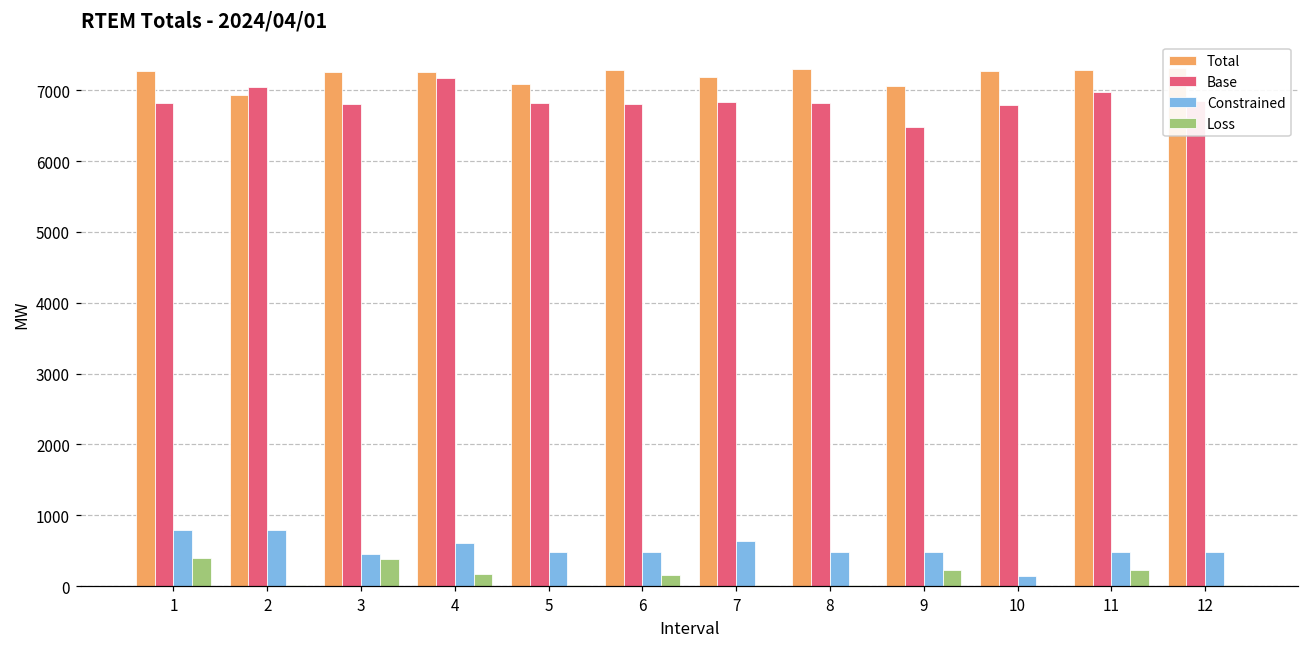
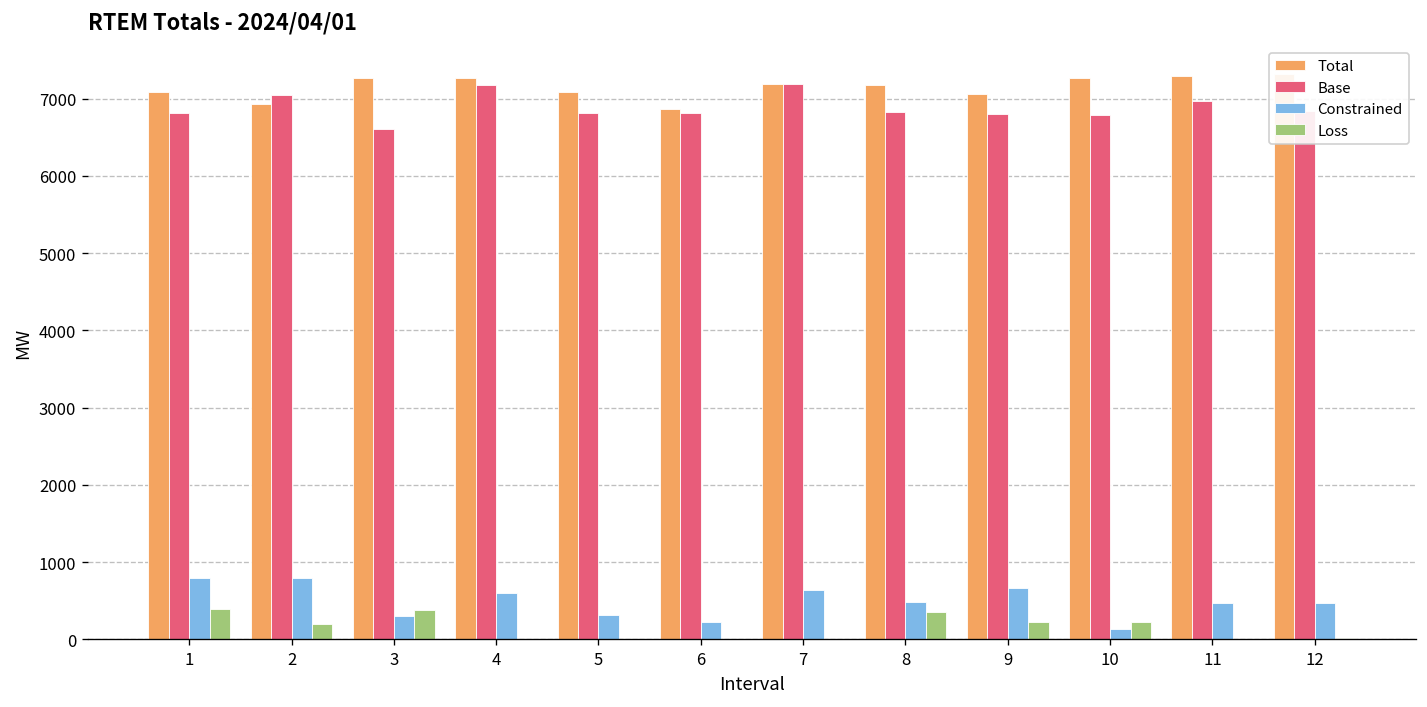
Total, 1: 7300 -> 7100
Loss, 2: 0 -> 200
Base, 3: 6800 -> 6600
Constrained, 3: 500 -> 300
Loss, 4: 200 -> 0
Constrained, 5: 500 -> 300
Total, 6: 7300 -> 6900
Constrained, 6: 500 -> 200
Loss, 6: 200 -> 0
Base, 7: 6800 -> 7200
Total, 8: 7300 -> 7200
Loss, 8: 0 -> 400
Base, 9: 6500 -> 6800
Constrained, 9: 500 -> 700
Loss, 10: 0 -> 200
Loss, 11: 200 -> 0
